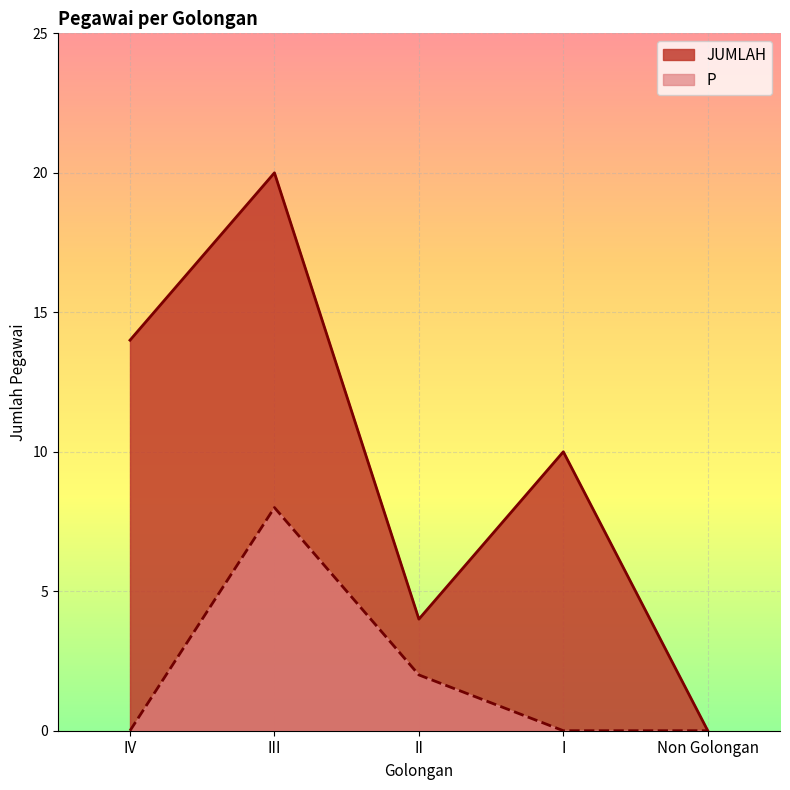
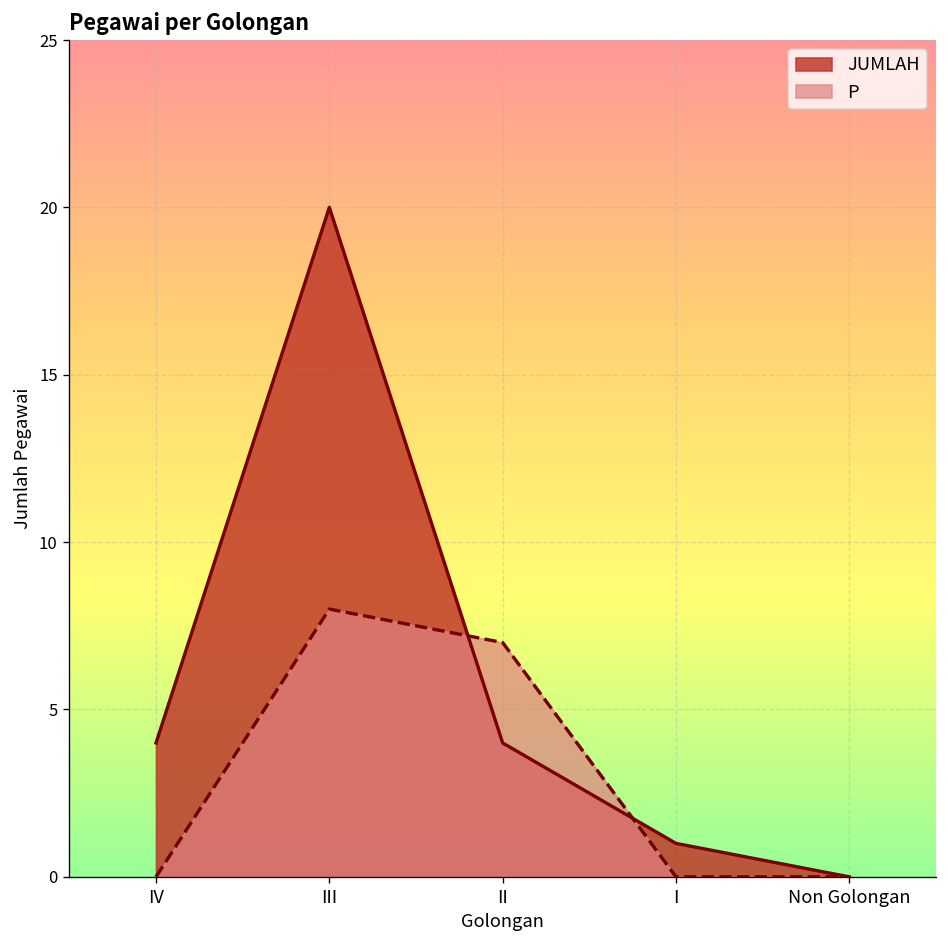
JUMLAH, IV: 14 -> 4
P, II: 2 -> 7
JUMLAH, I: 10 -> 1
